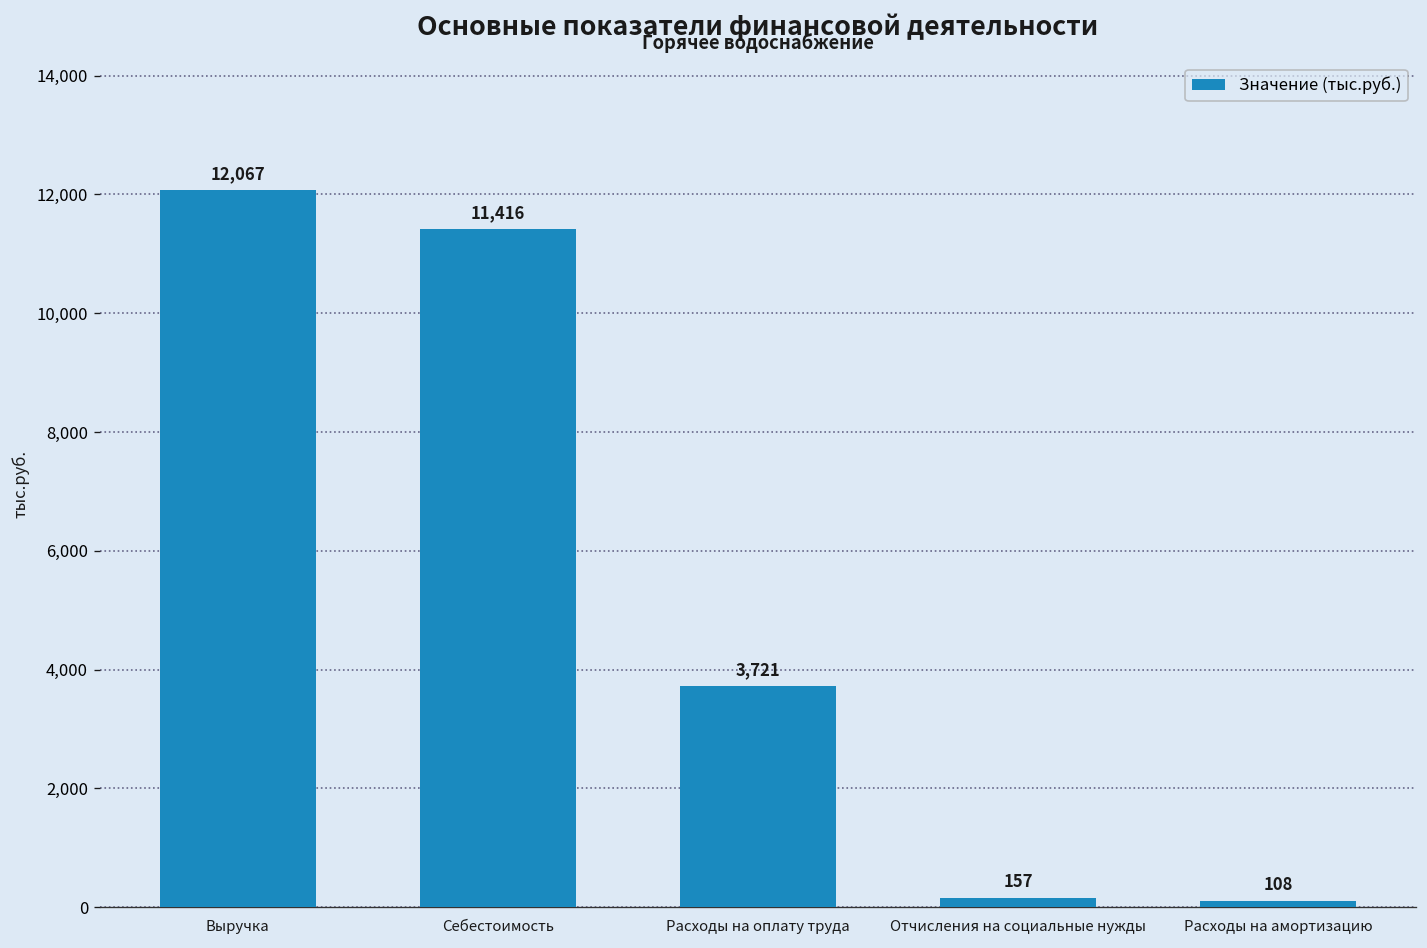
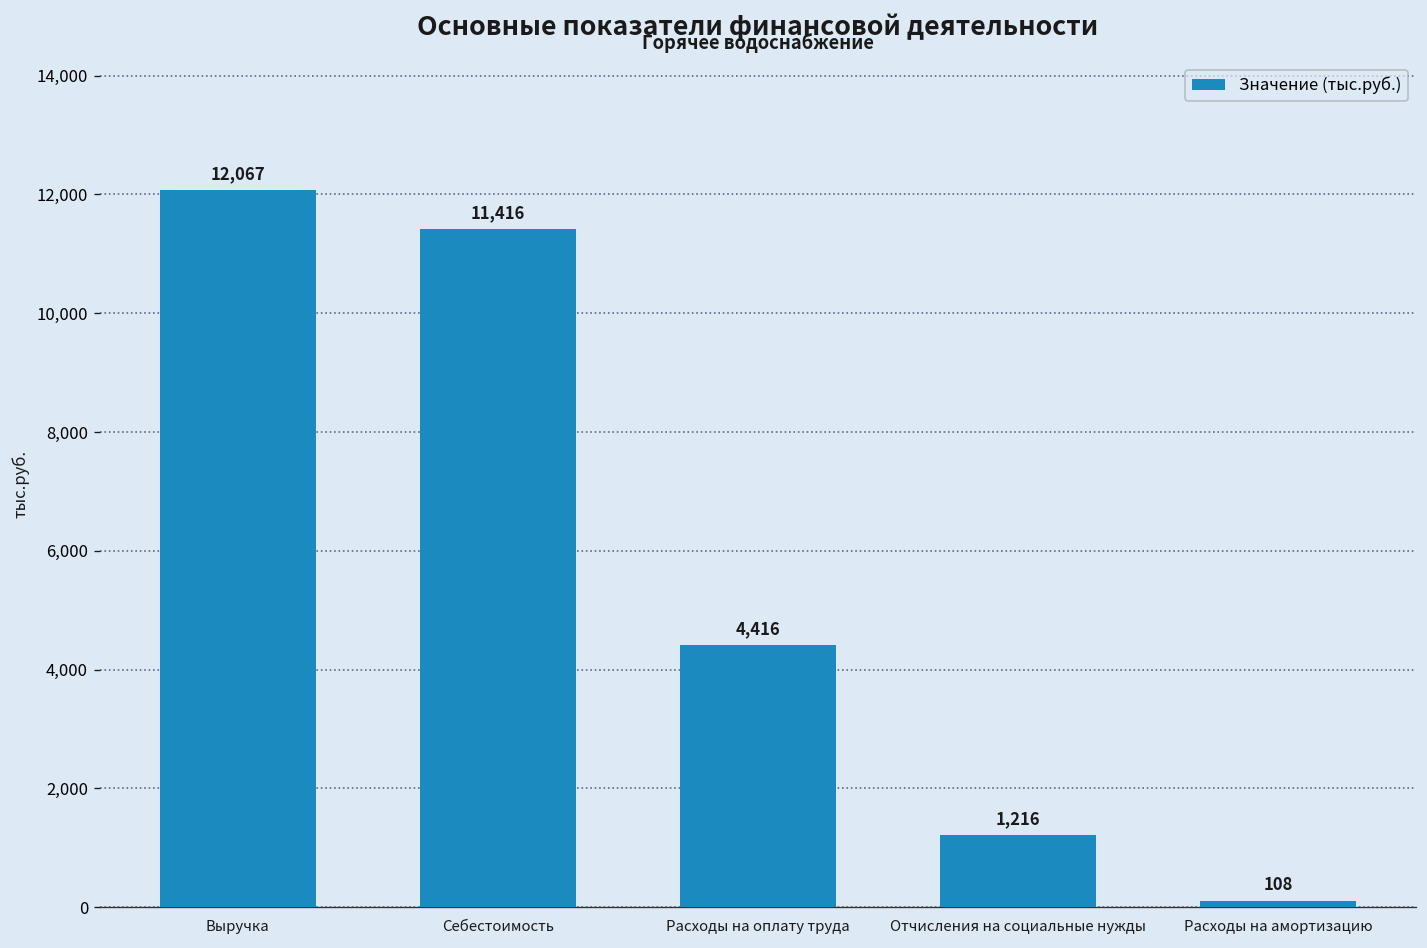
Расходы на оплату труда: 3,721 -> 4,416
Отчисления на социальные нужды: 157 -> 1,216
